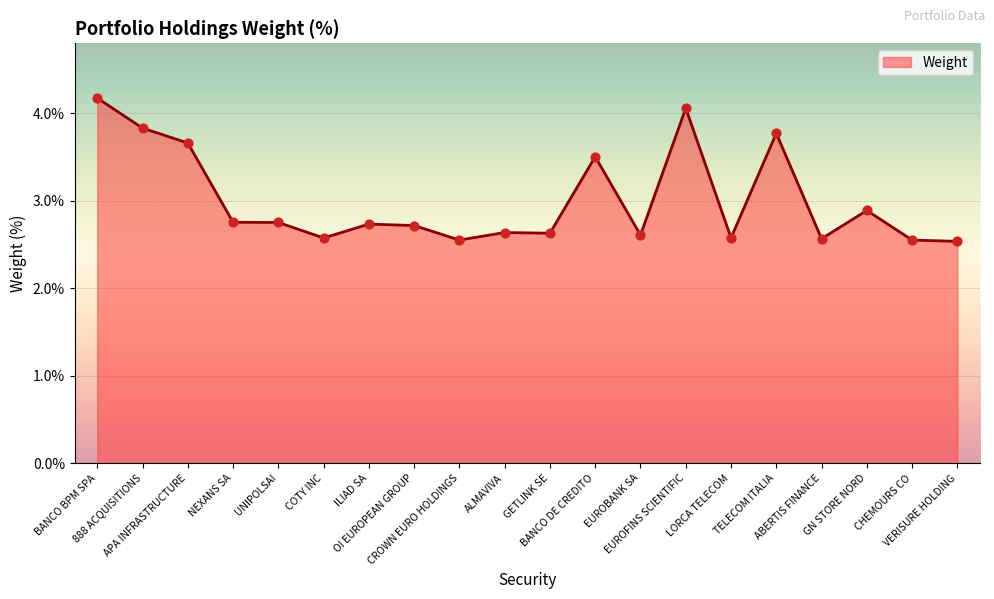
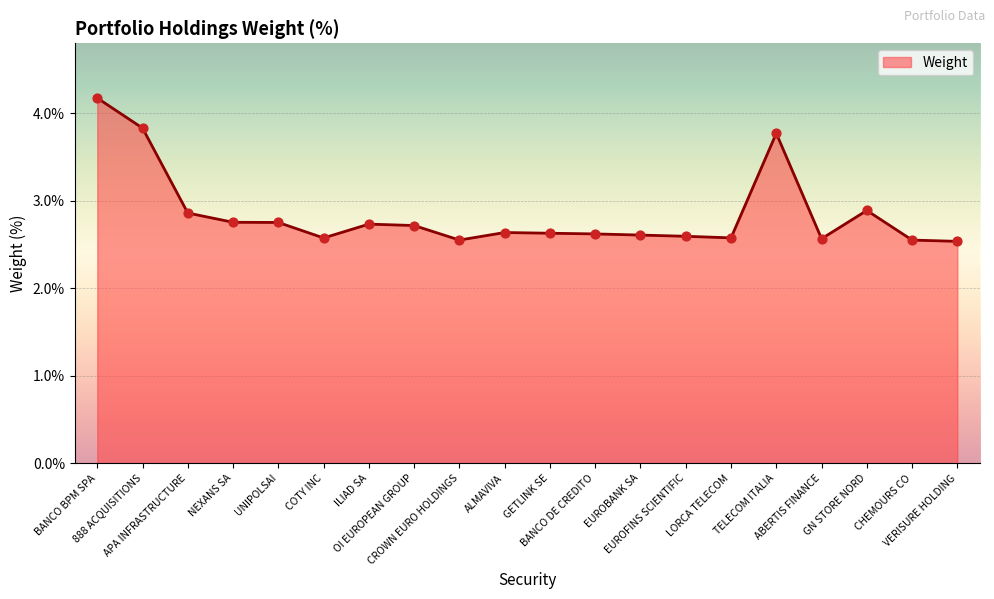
APA INFRASTRUCTURE: 3.7% -> 2.9%
BANCO DE CREDITO: 3.5% -> 2.6%
EUROFINS SCIENTIFIC: 4.1% -> 2.6%
